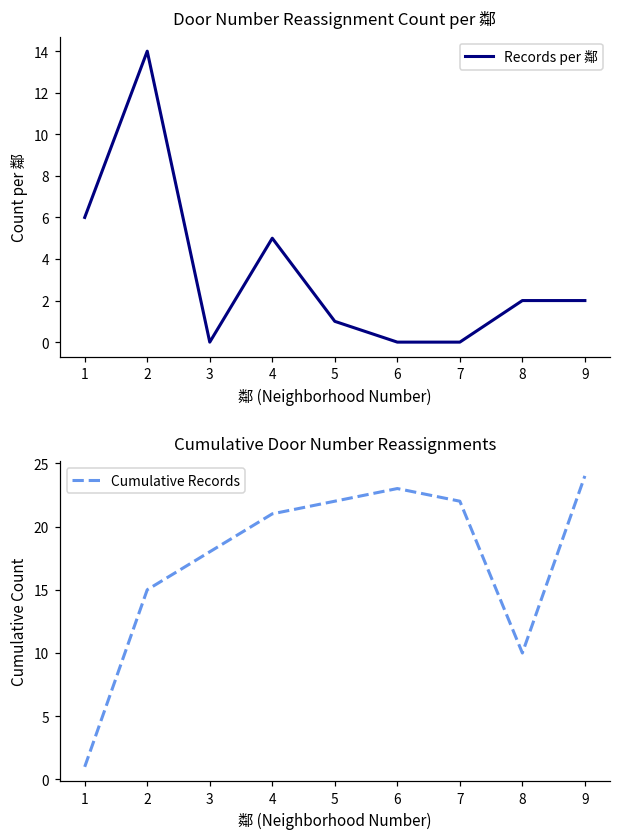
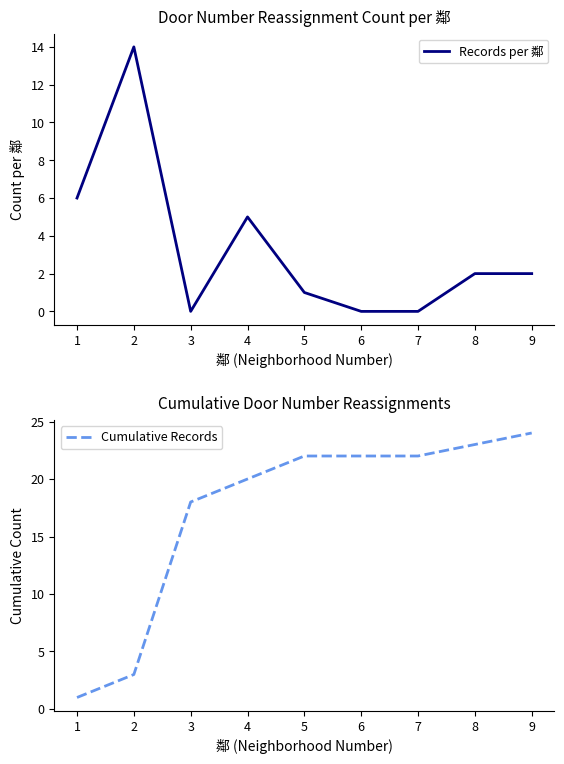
Cumulative Door Number Reassignments, 2: 15 -> 3
Cumulative Door Number Reassignments, 4: 21 -> 20
Cumulative Door Number Reassignments, 6: 23 -> 22
Cumulative Door Number Reassignments, 8: 10 -> 23
